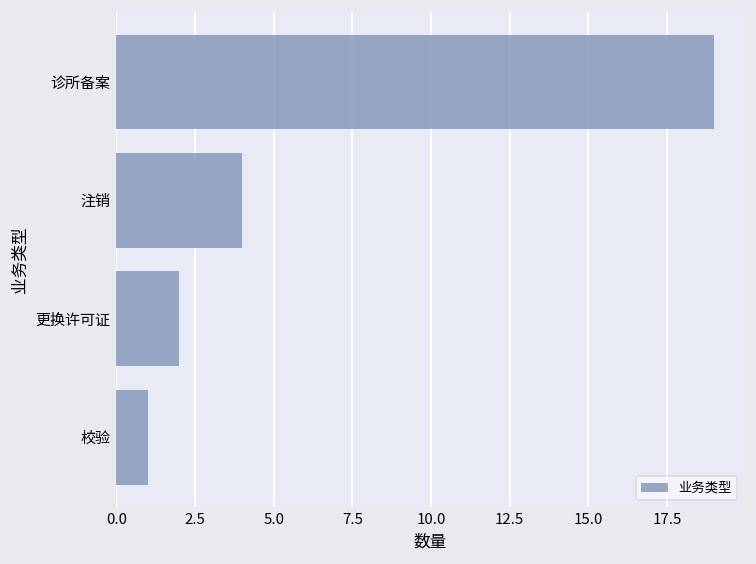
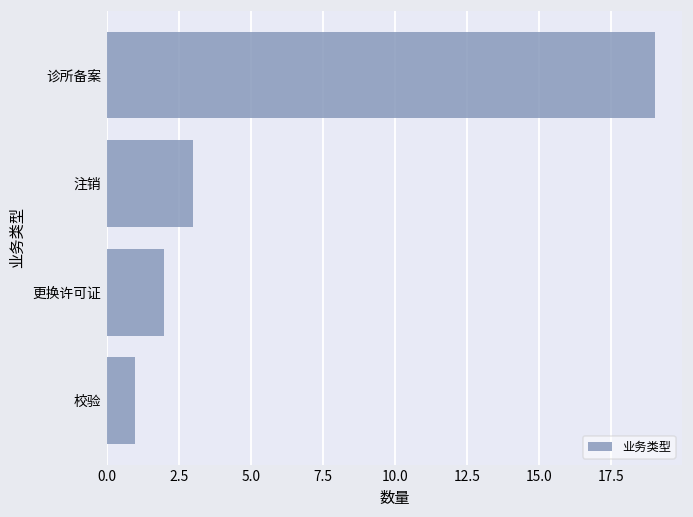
注销: 4 -> 3
